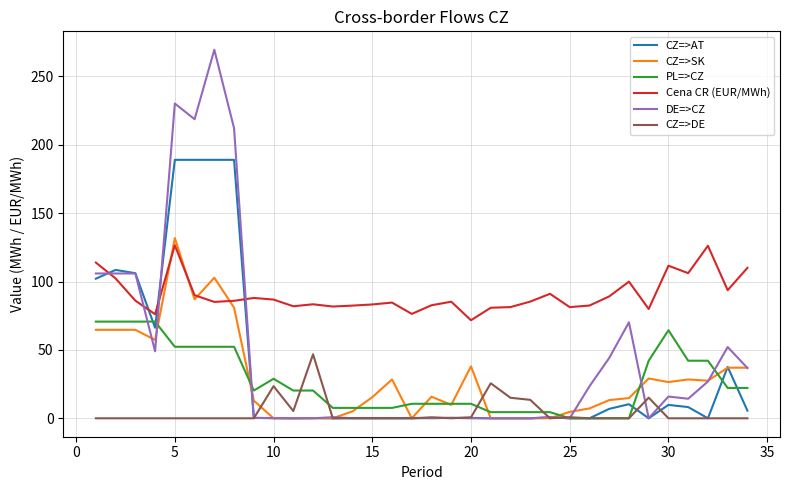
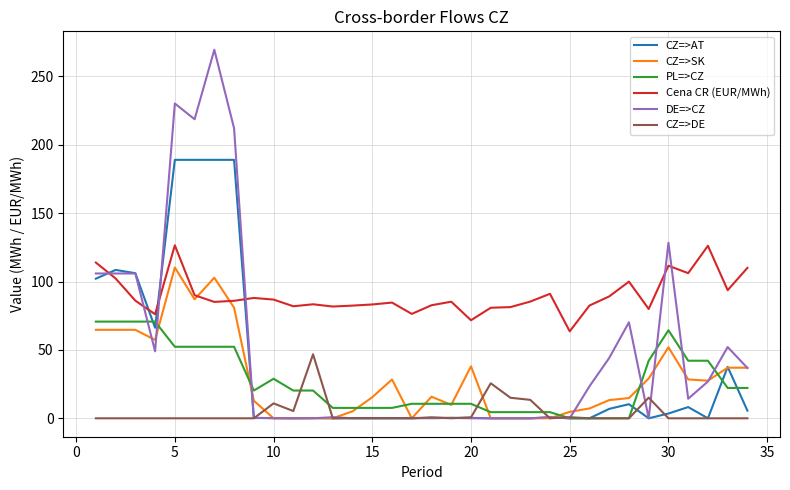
CZ=>SK, 5: 132 -> 110
CZ=>DE, 10: 24 -> 11
Cena CR (EUR/MWh), 25: 81 -> 64
CZ=>AT, 30: 10 -> 4
CZ=>SK, 30: 27 -> 52
DE=>CZ, 30: 16 -> 128
